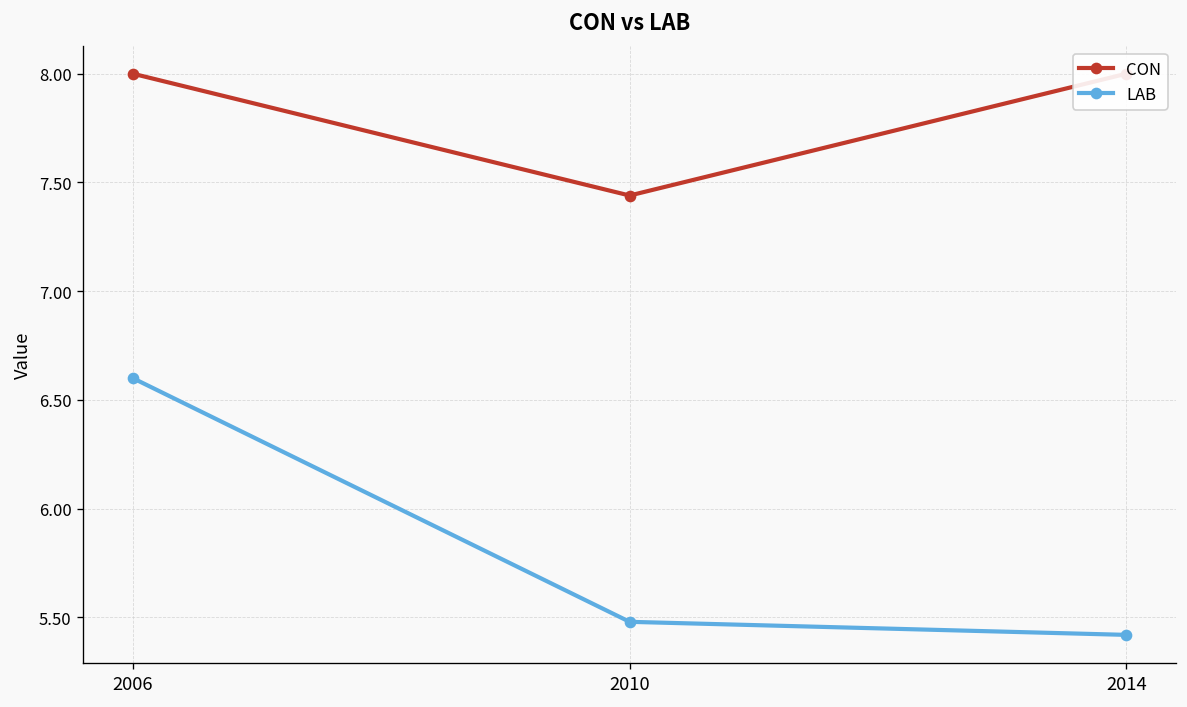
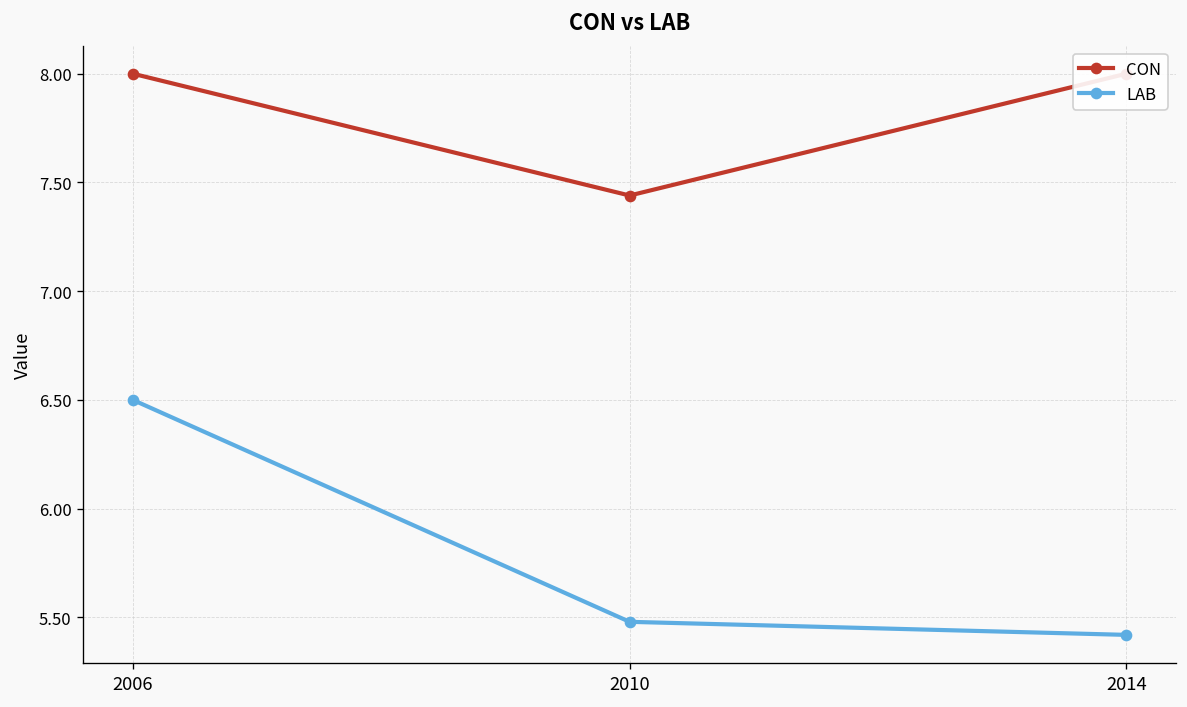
LAB, 2006: 6.6 -> 6.5
